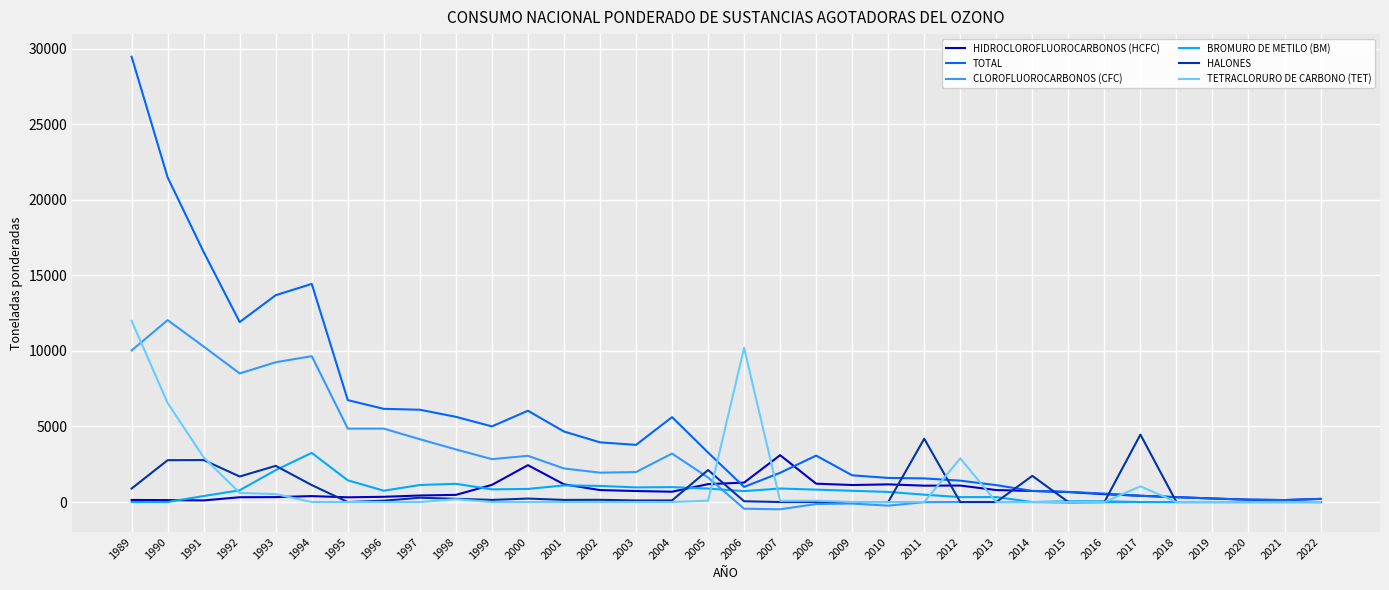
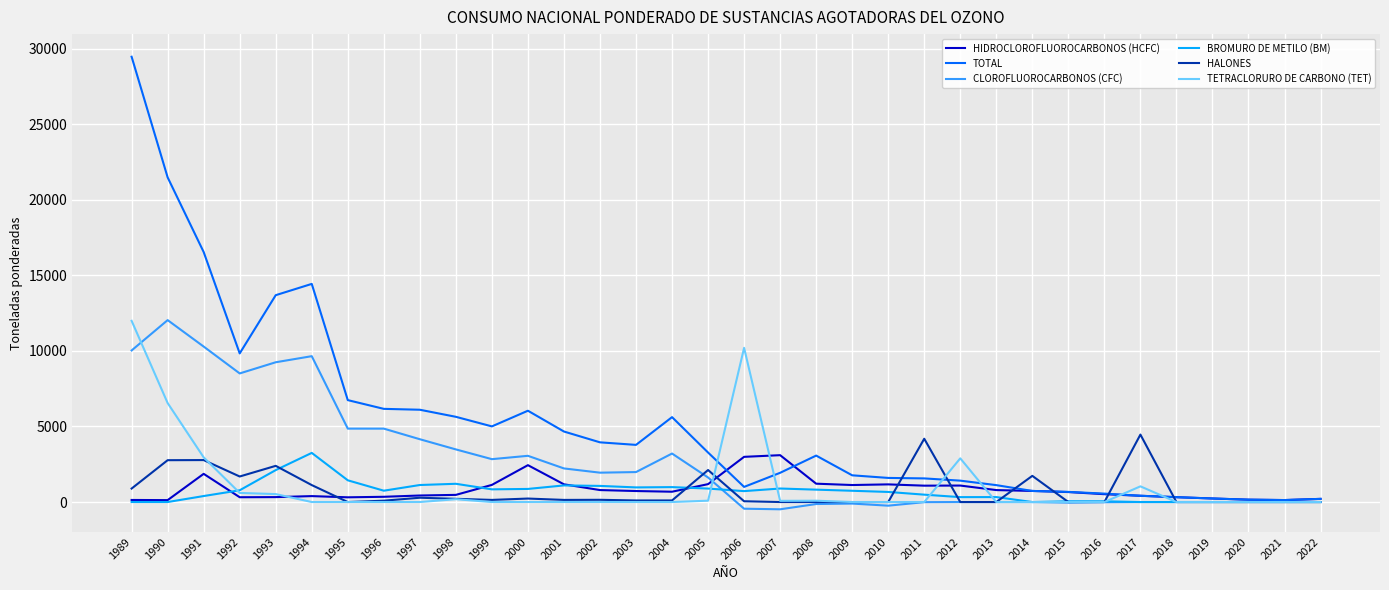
HIDROCLOROFLUOROCARBONOS (HCFC), 1991: 100 -> 1900
TOTAL, 1992: 11900 -> 9800
HIDROCLOROFLUOROCARBONOS (HCFC), 2006: 1300 -> 3000
